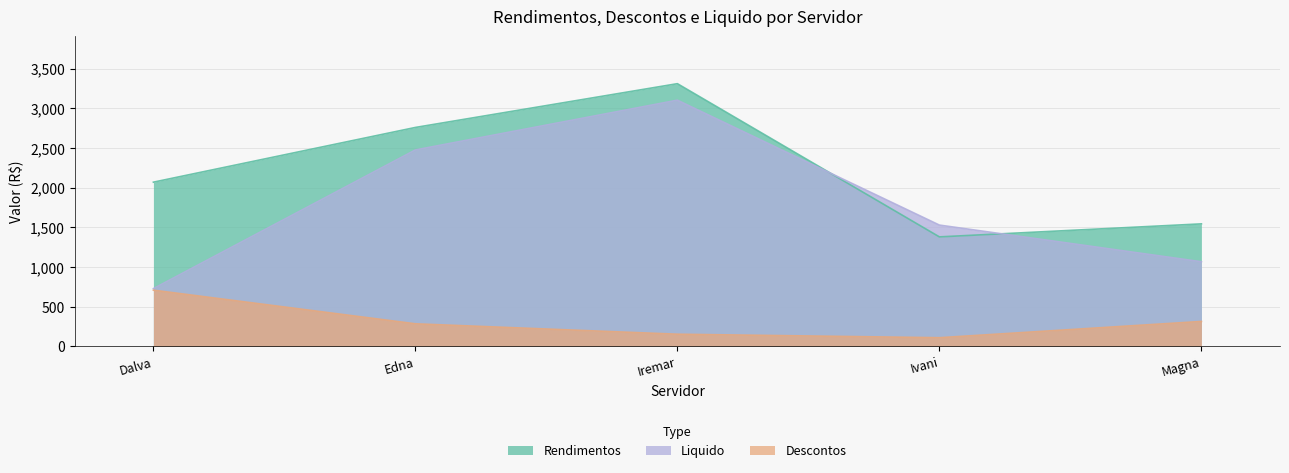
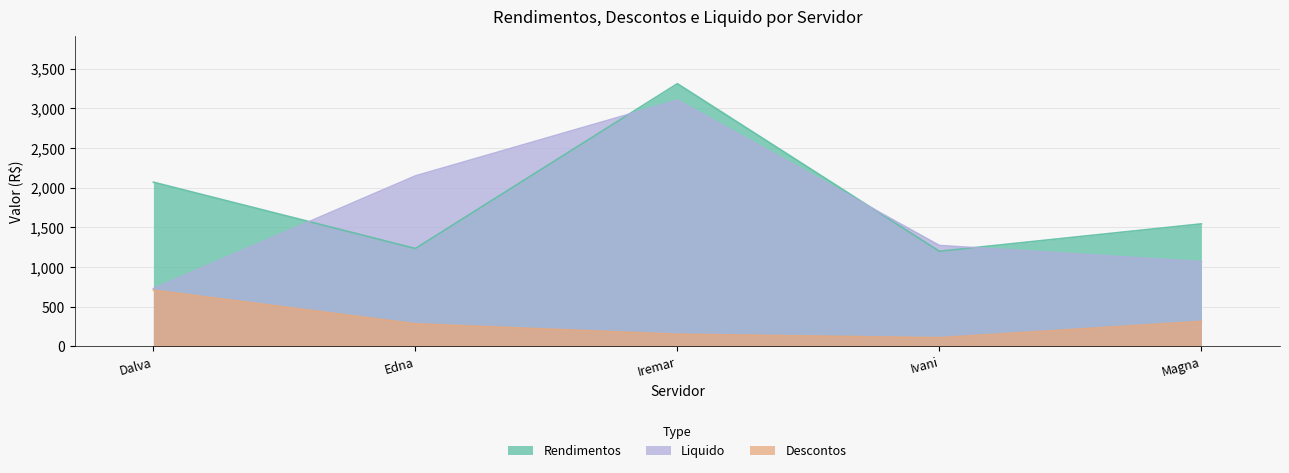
Rendimentos, Edna: 2,800 -> 1,200
Liquido, Edna: 2,500 -> 2,100
Rendimentos, Ivani: 1,400 -> 1,200
Liquido, Ivani: 1,500 -> 1,300
